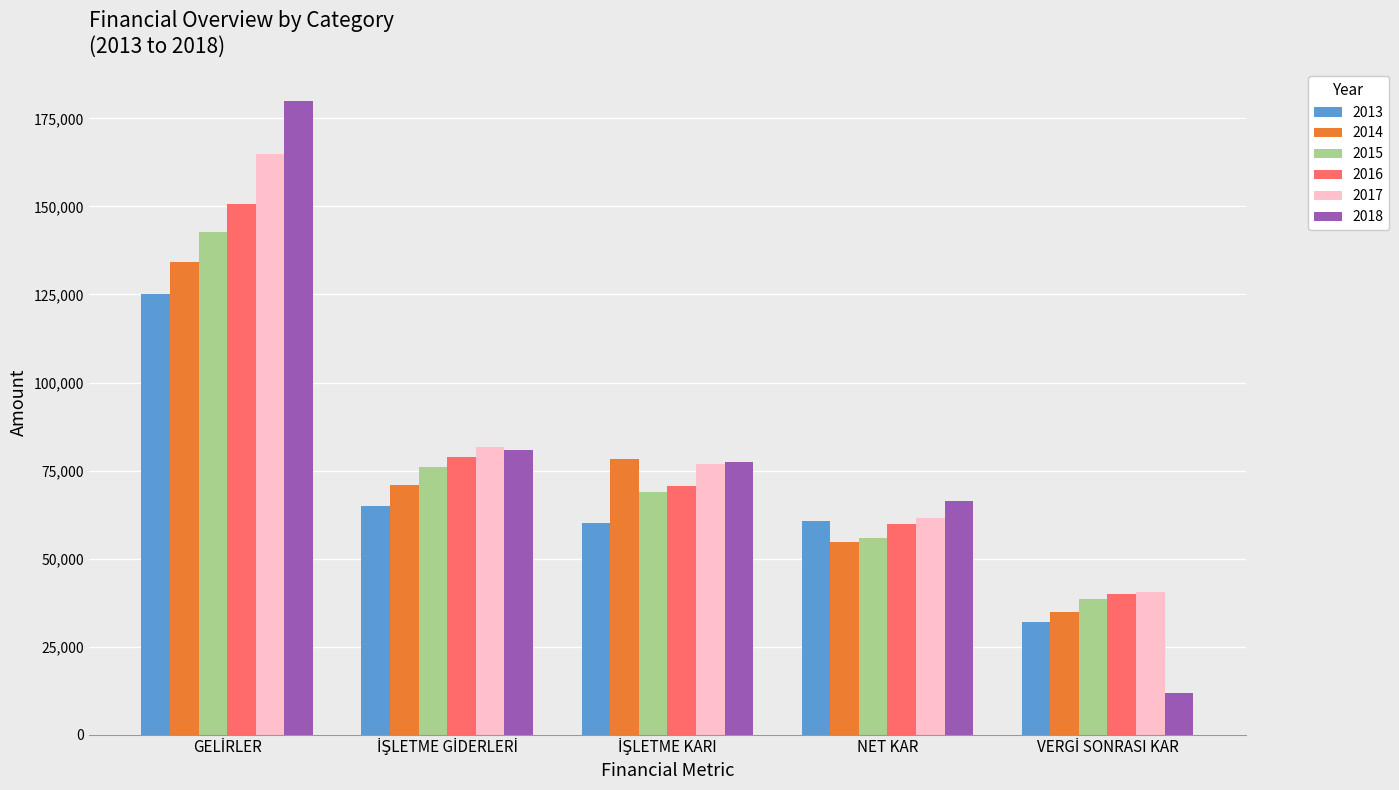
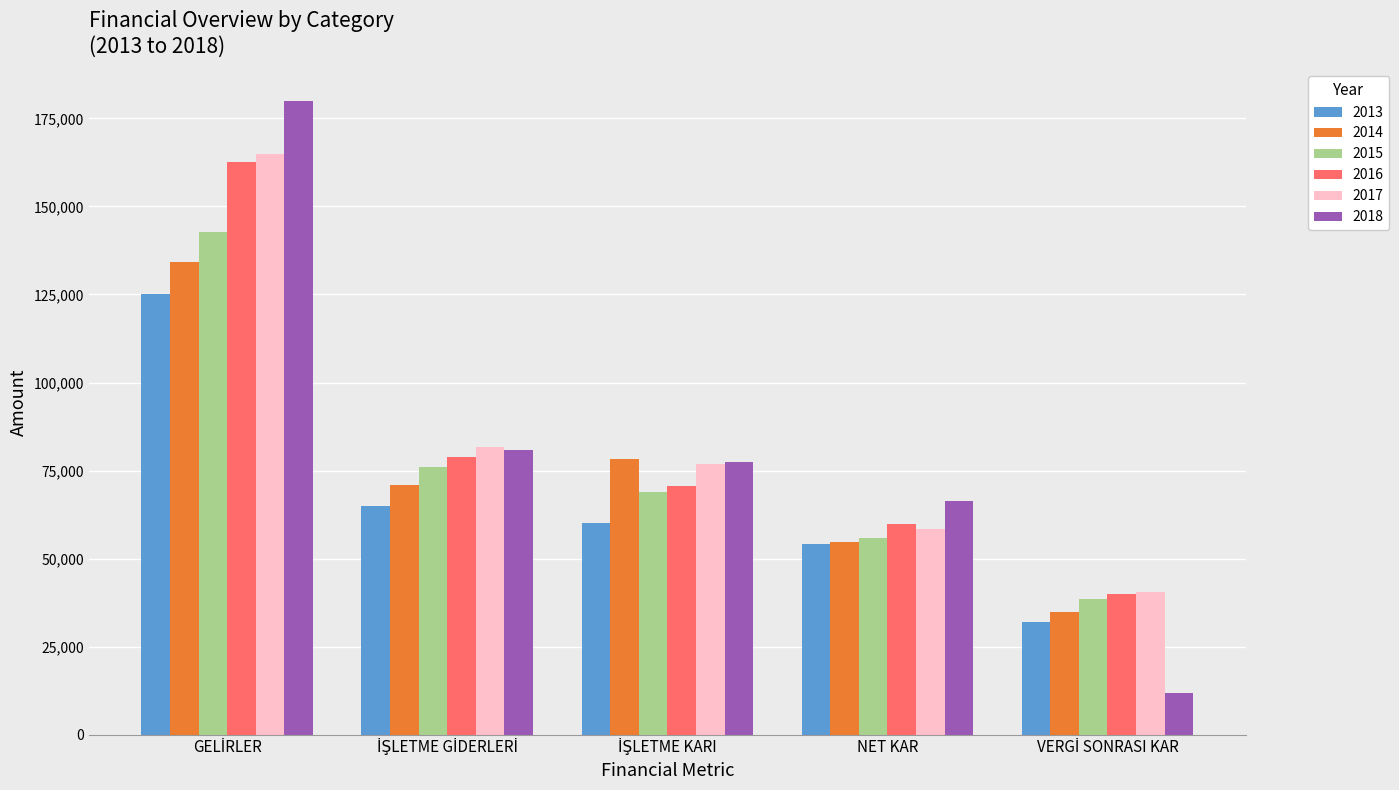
2016, GELİRLER: 151,000 -> 163,000
2013, NET KAR: 61,000 -> 54,000
2017, NET KAR: 61,000 -> 58,000
